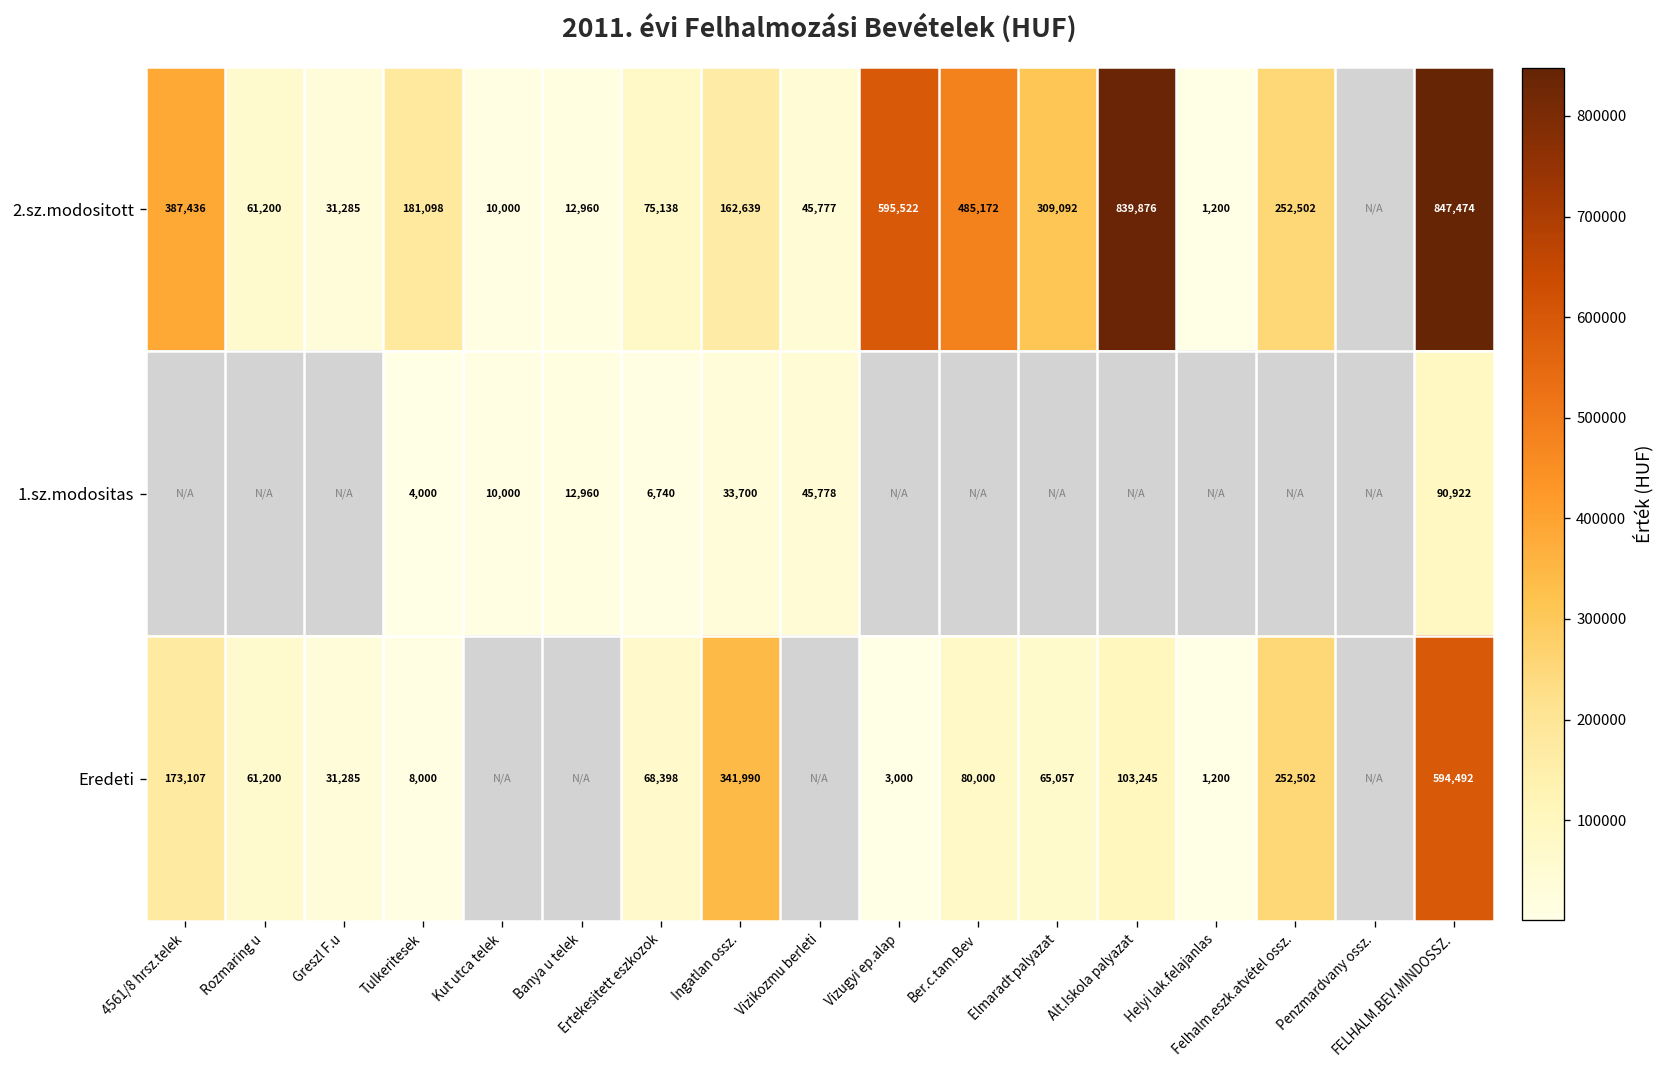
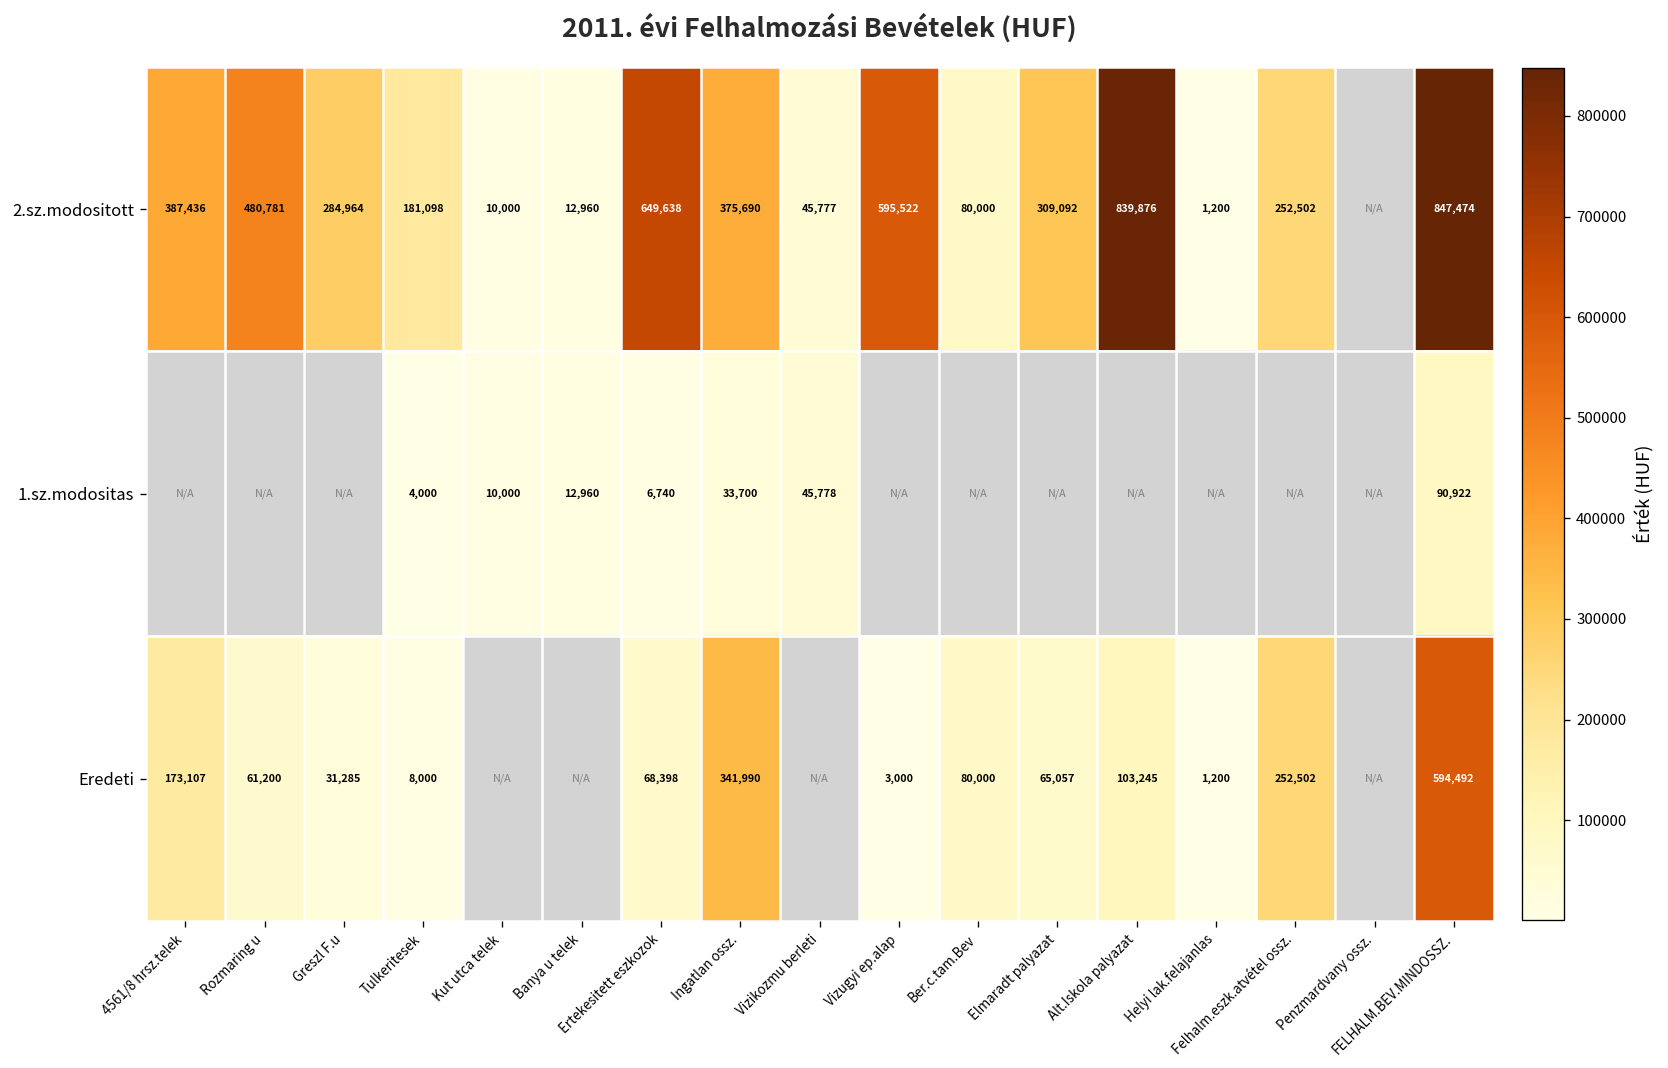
2.sz.modositott, Rozmaring u: 61,200 -> 480,781
2.sz.modositott, Greszl F.u: 31,285 -> 284,964
2.sz.modositott, Ertekesitett eszkozok: 75,138 -> 649,638
2.sz.modositott, Ingatlan ossz.: 162,639 -> 375,690
2.sz.modositott, Ber.c.tam.Bev: 485,172 -> 80,000
